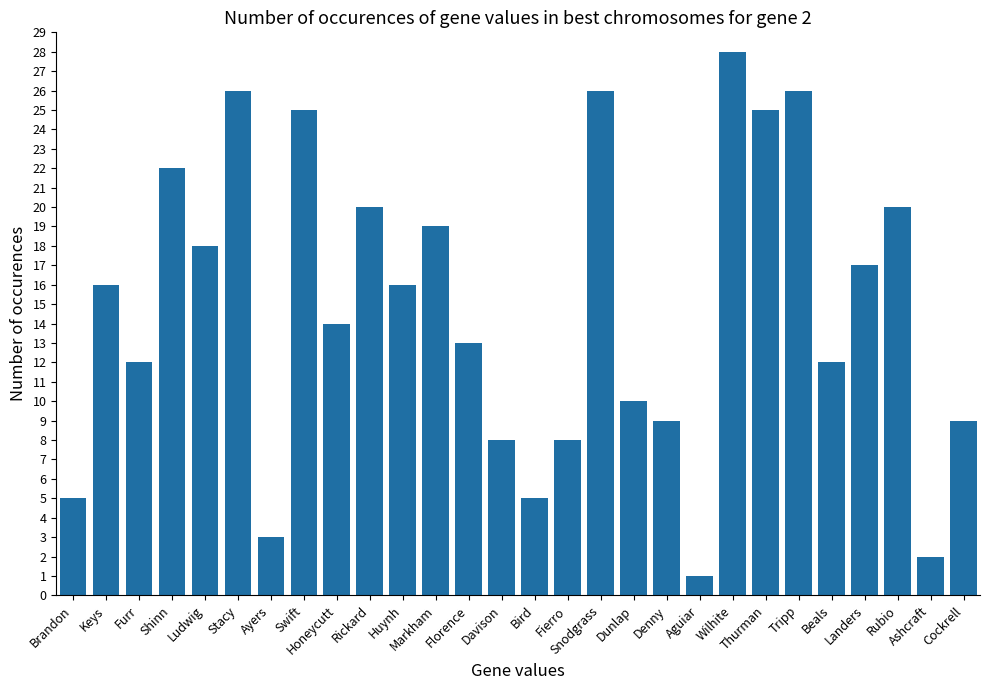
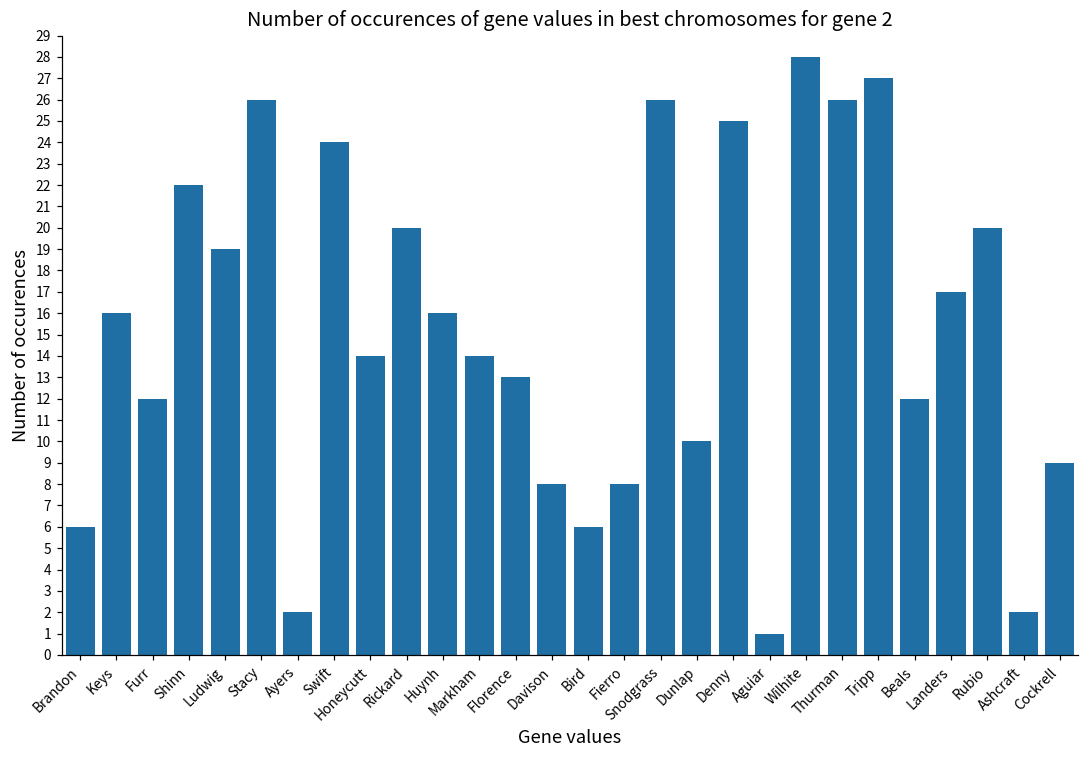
Brandon: 5 -> 6
Ludwig: 18 -> 19
Ayers: 3 -> 2
Swift: 25 -> 24
Markham: 19 -> 14
Bird: 5 -> 6
Denny: 9 -> 25
Thurman: 25 -> 26
Tripp: 26 -> 27
